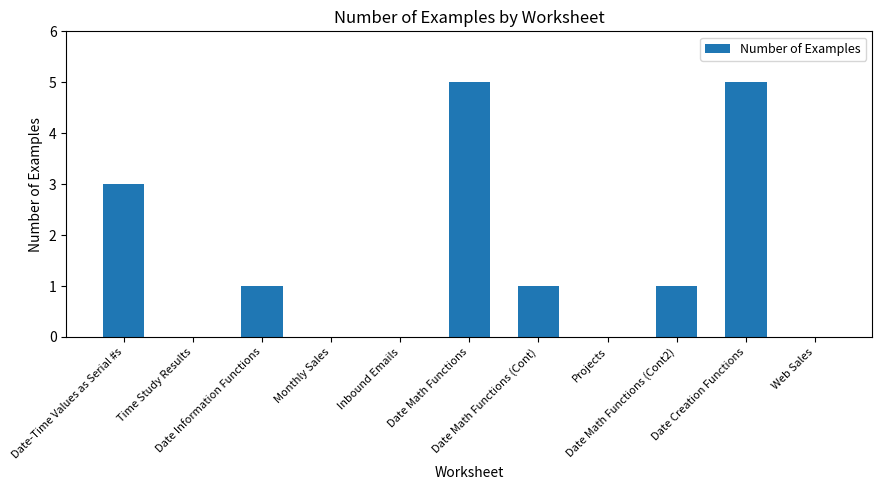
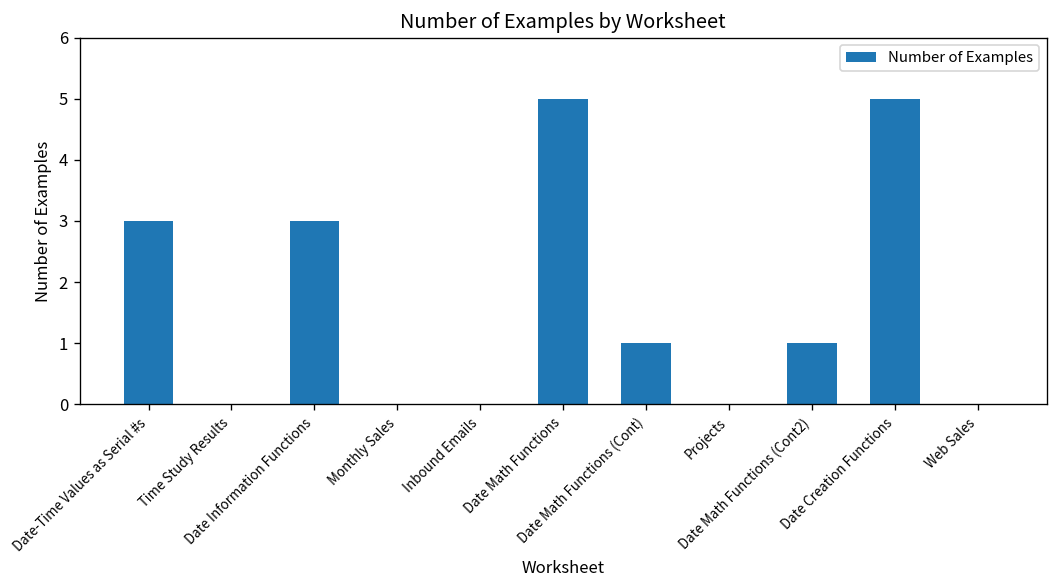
Date Information Functions: 1 -> 3
